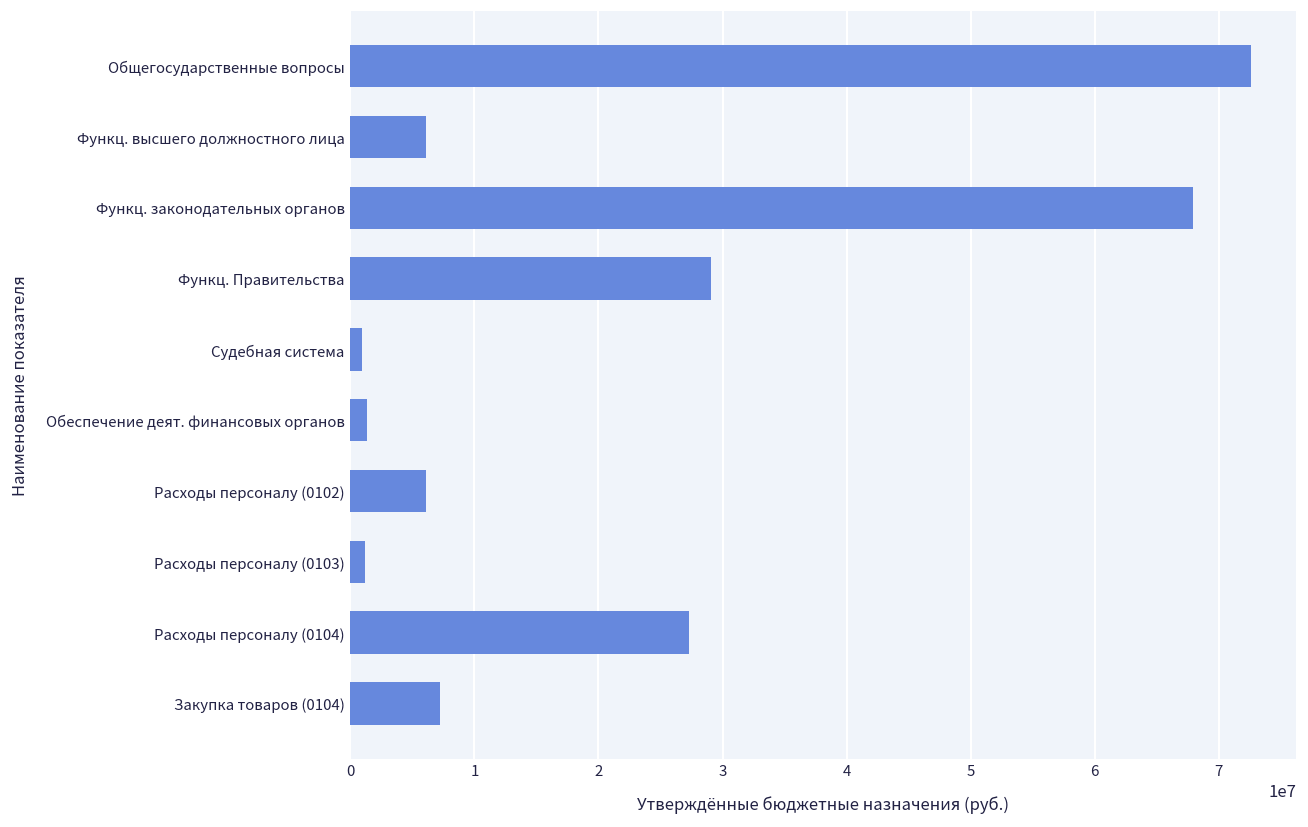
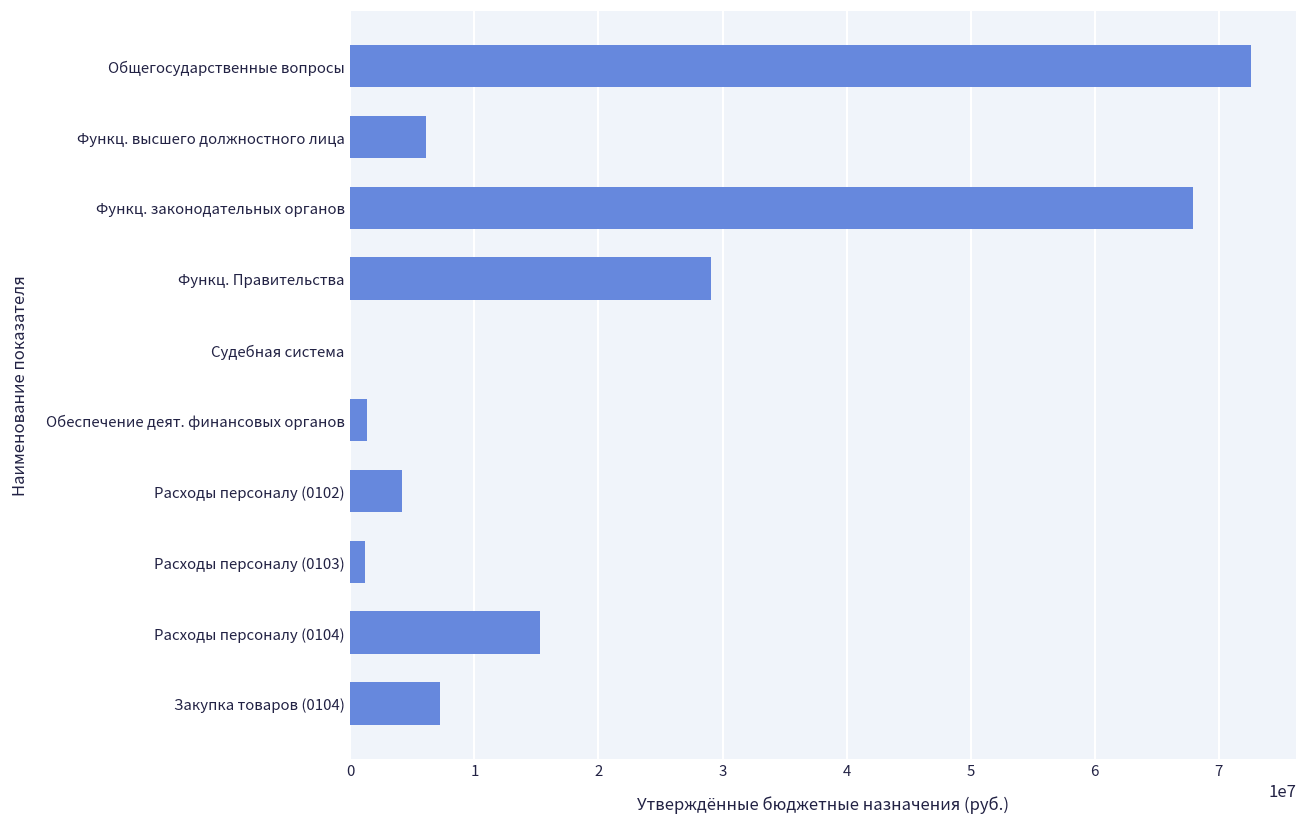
Судебная система: 1000000 -> 0
Расходы персоналу (0102): 6100000 -> 4100000
Расходы персоналу (0104): 27300000 -> 15300000
